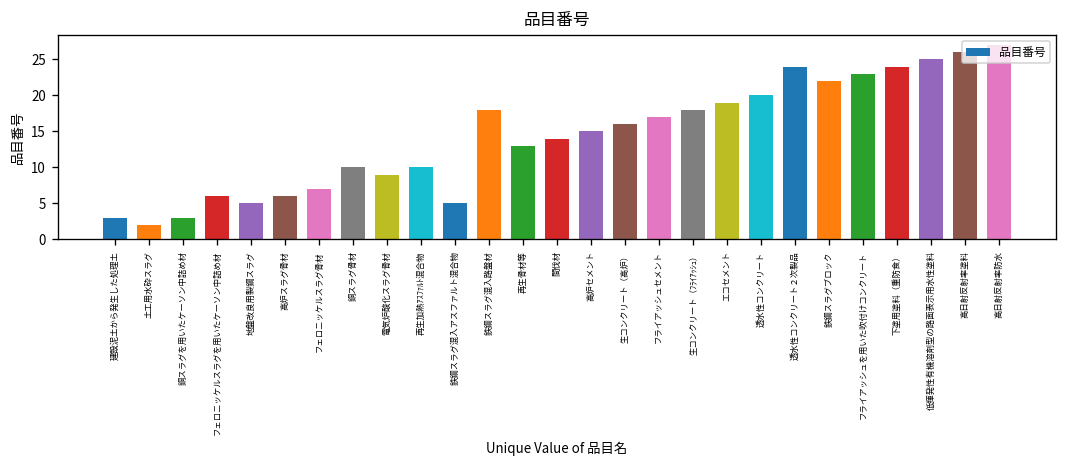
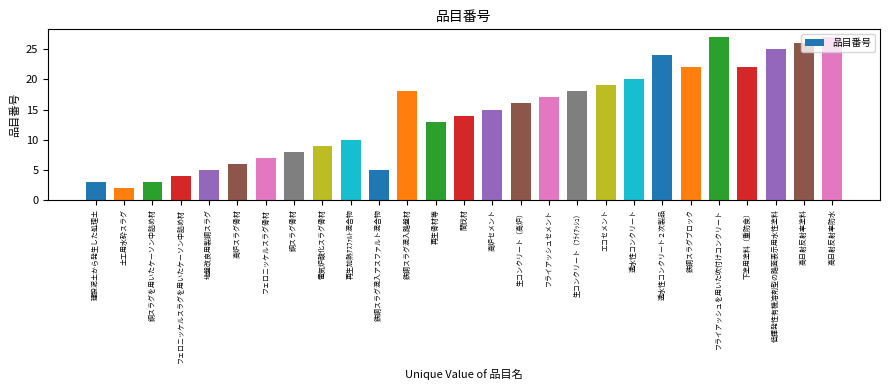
フェロニッケルスラグを用いたケーソン中詰め材: 6 -> 4
銅スラグ骨材: 10 -> 8
フライアッシュを用いた吹付けコンクリート: 23 -> 27
下塗用塗料（重防食）: 24 -> 22
